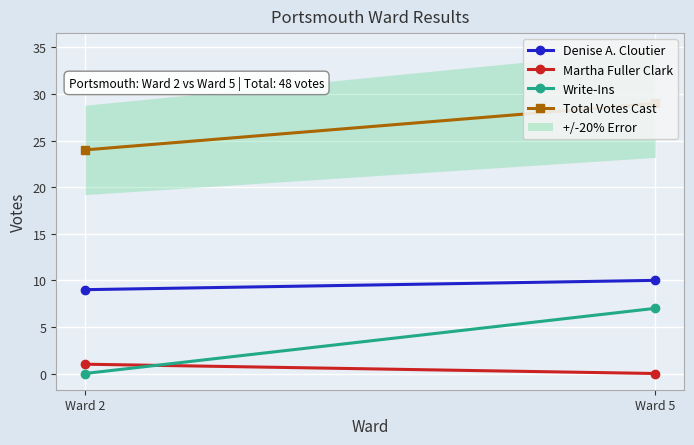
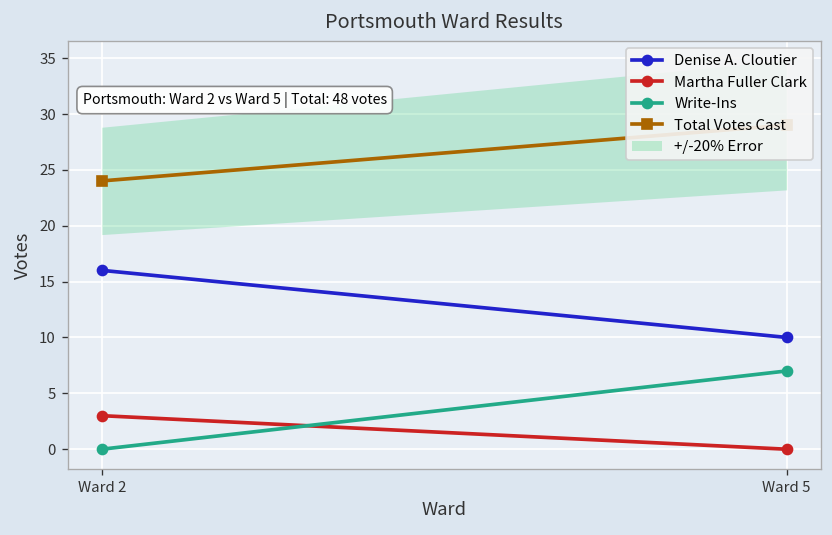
Denise A. Cloutier, Ward 2: 9 -> 16
Martha Fuller Clark, Ward 2: 1 -> 3
